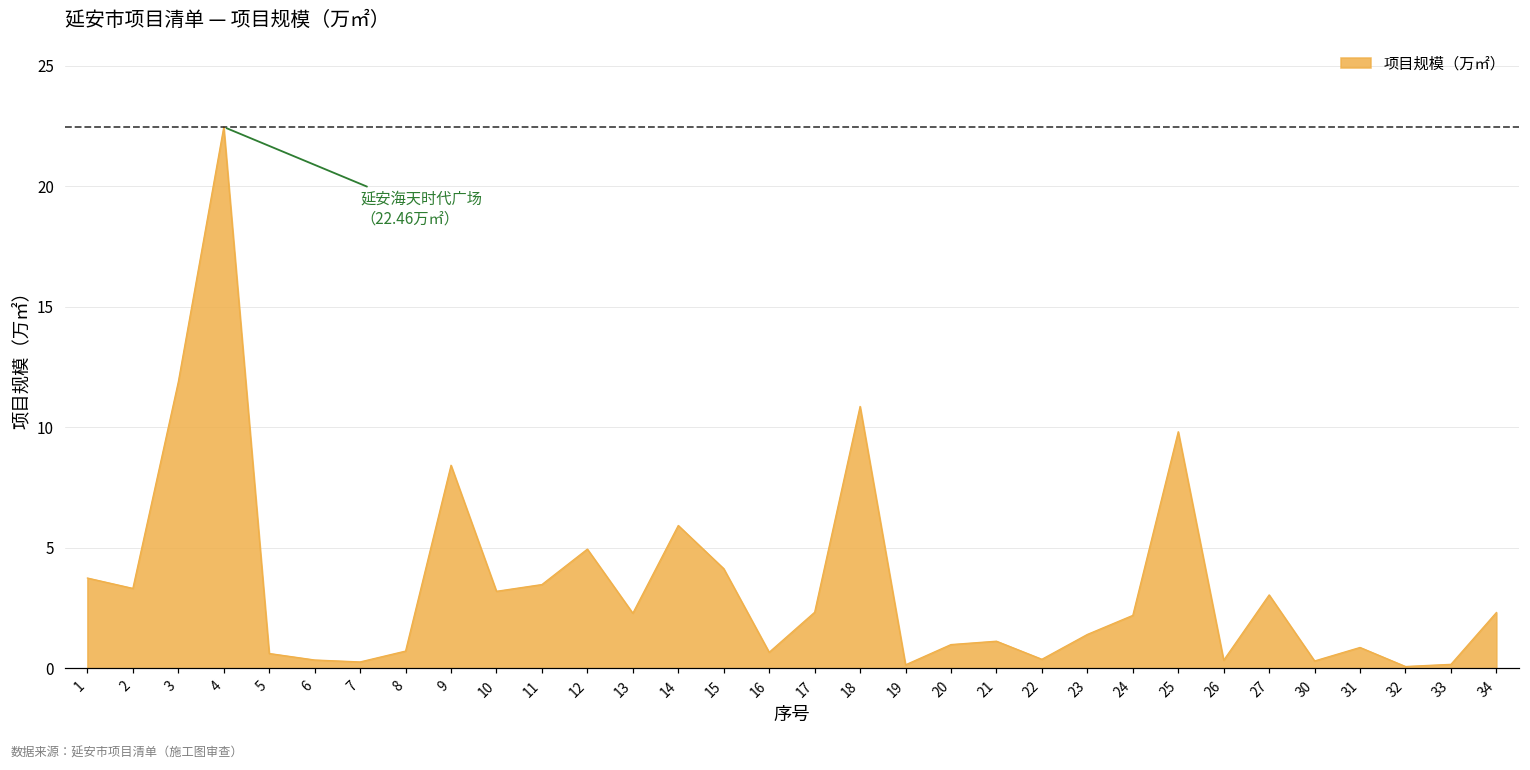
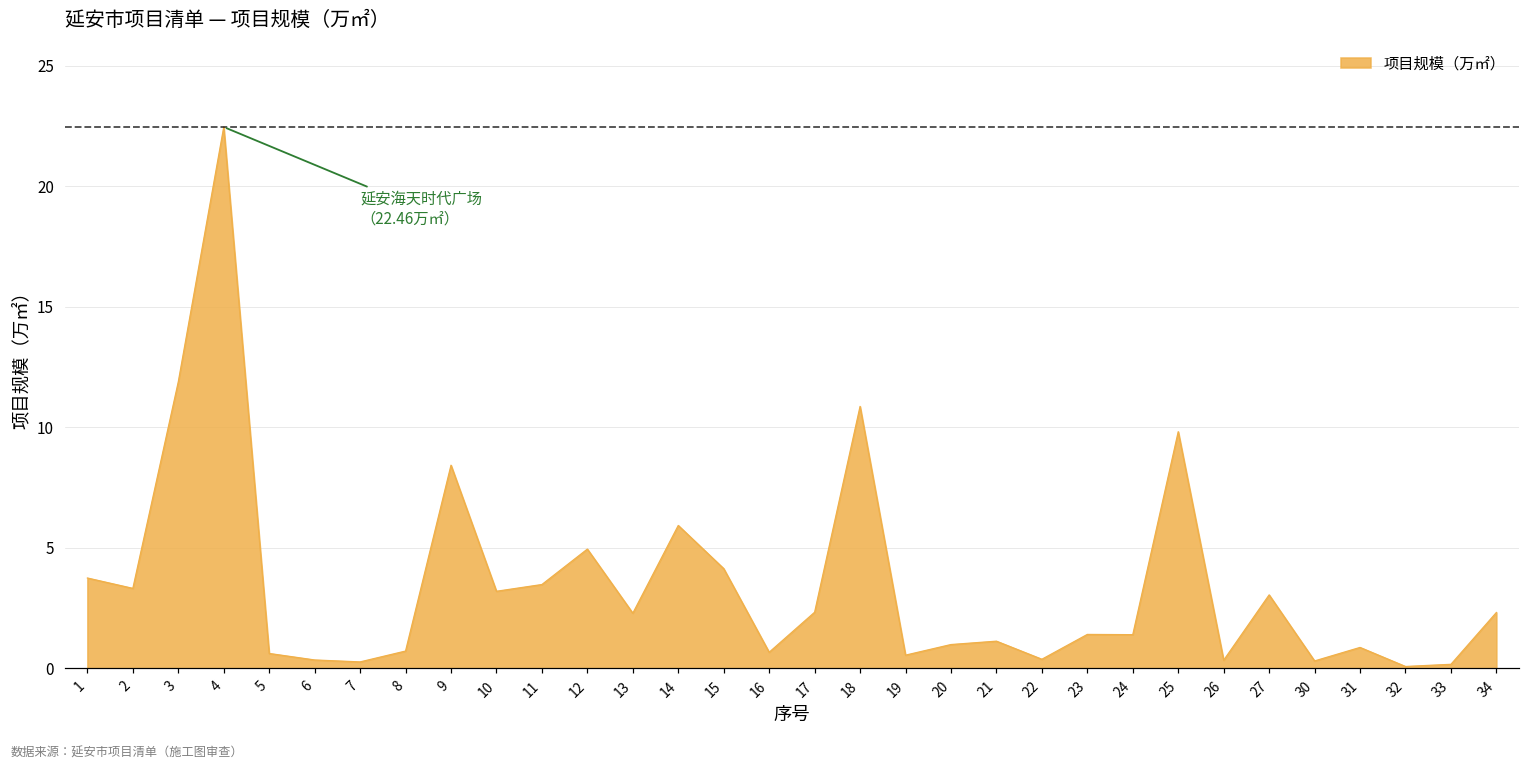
19: 0.2 -> 0.6
24: 2.2 -> 1.4
